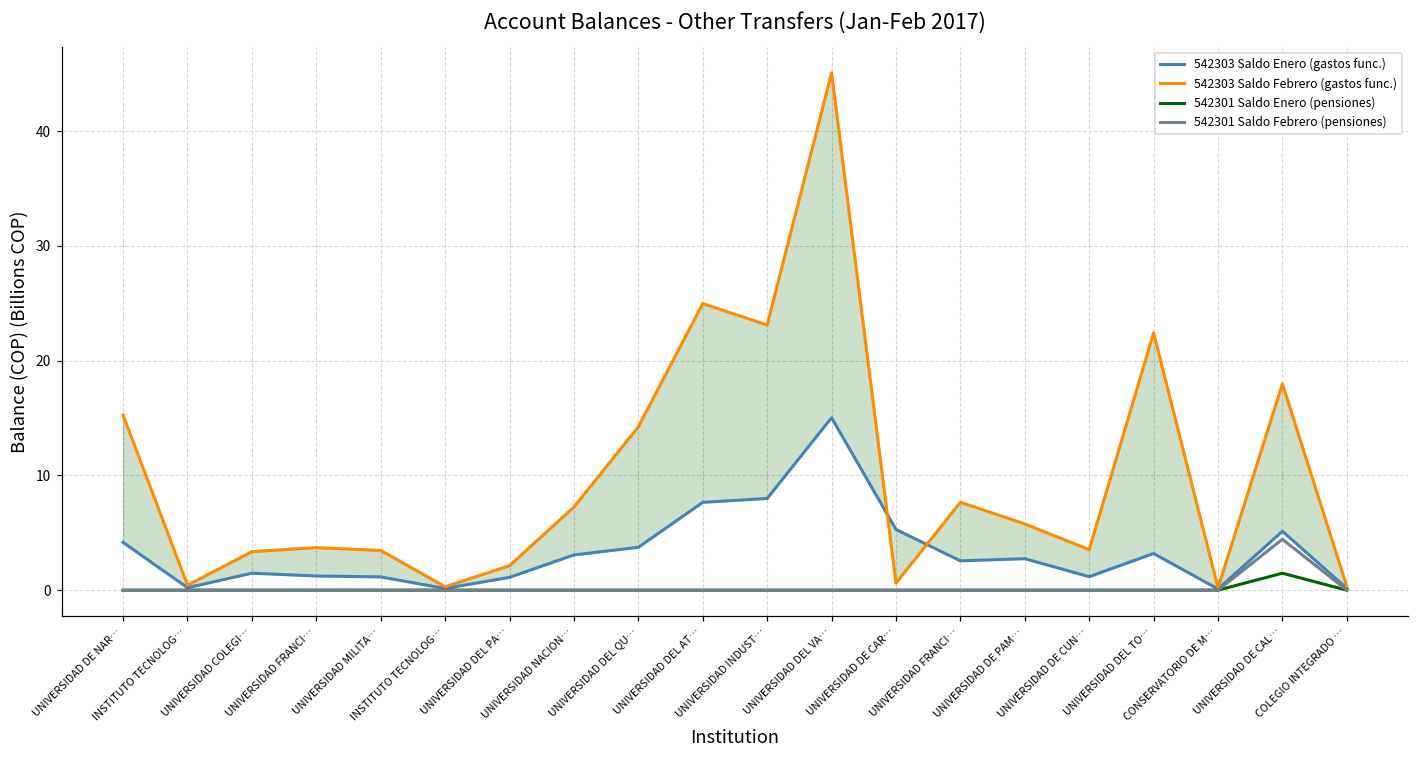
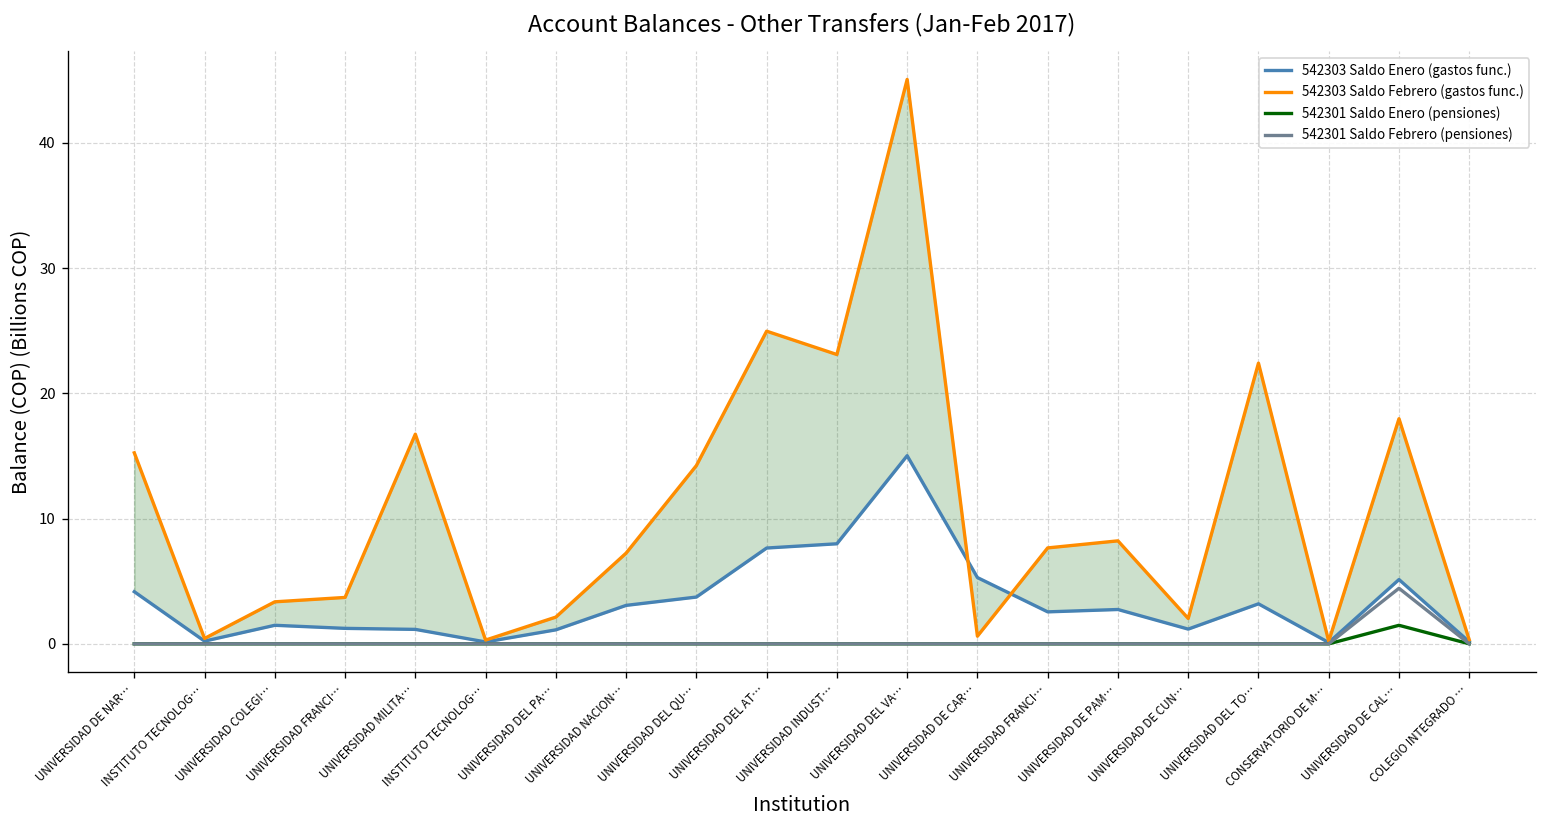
542303 Saldo Febrero (gastos func.), UNIVERSIDAD MILITA…: 3.5 -> 16.7
542303 Saldo Febrero (gastos func.), UNIVERSIDAD DE PAM…: 5.8 -> 8.2
542303 Saldo Febrero (gastos func.), UNIVERSIDAD DE CUN…: 3.5 -> 2.0
